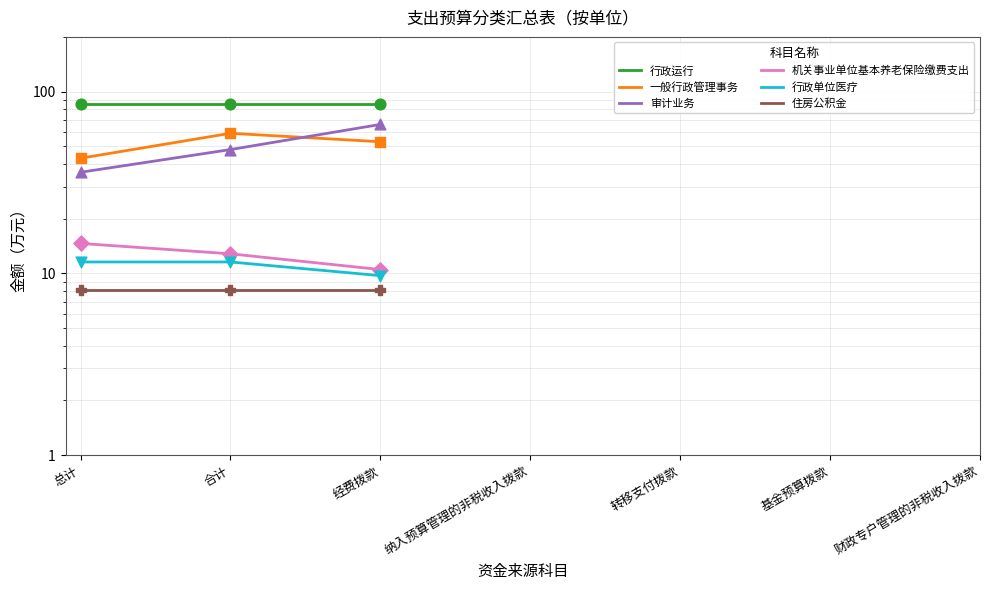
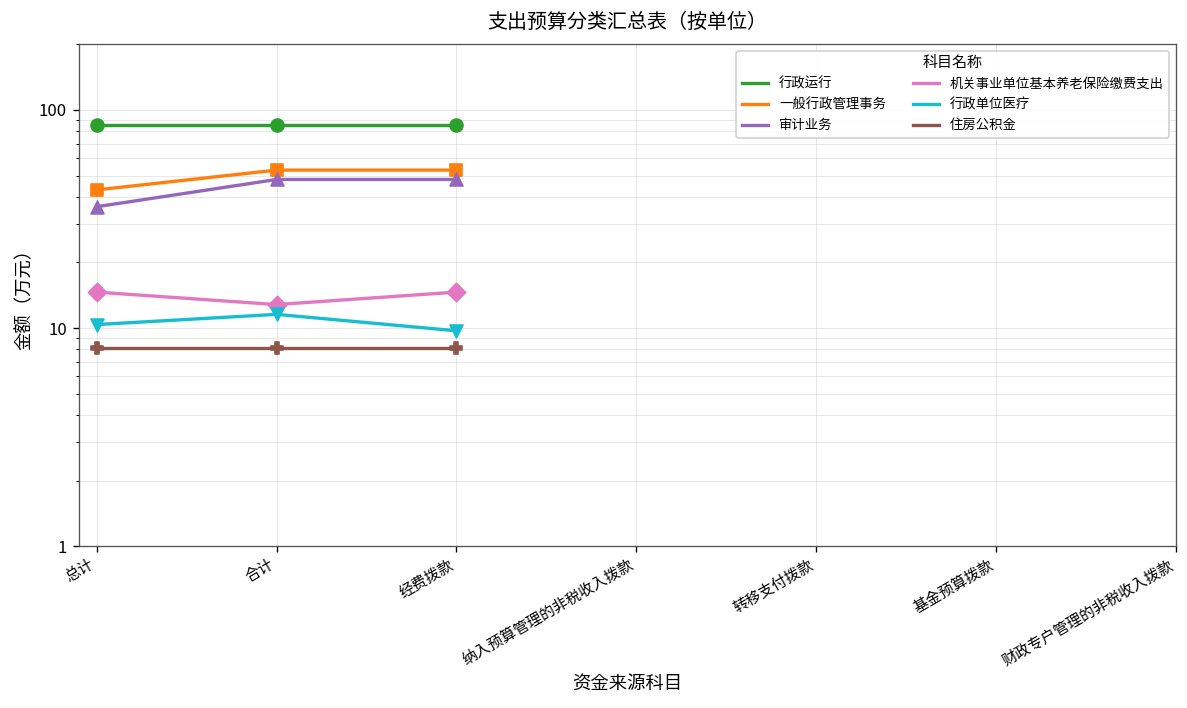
行政单位医疗, 总计: 12 -> 10
一般行政管理事务, 合计: 59 -> 53
审计业务, 经费拨款: 66 -> 48
机关事业单位基本养老保险缴费支出, 经费拨款: 11 -> 15
